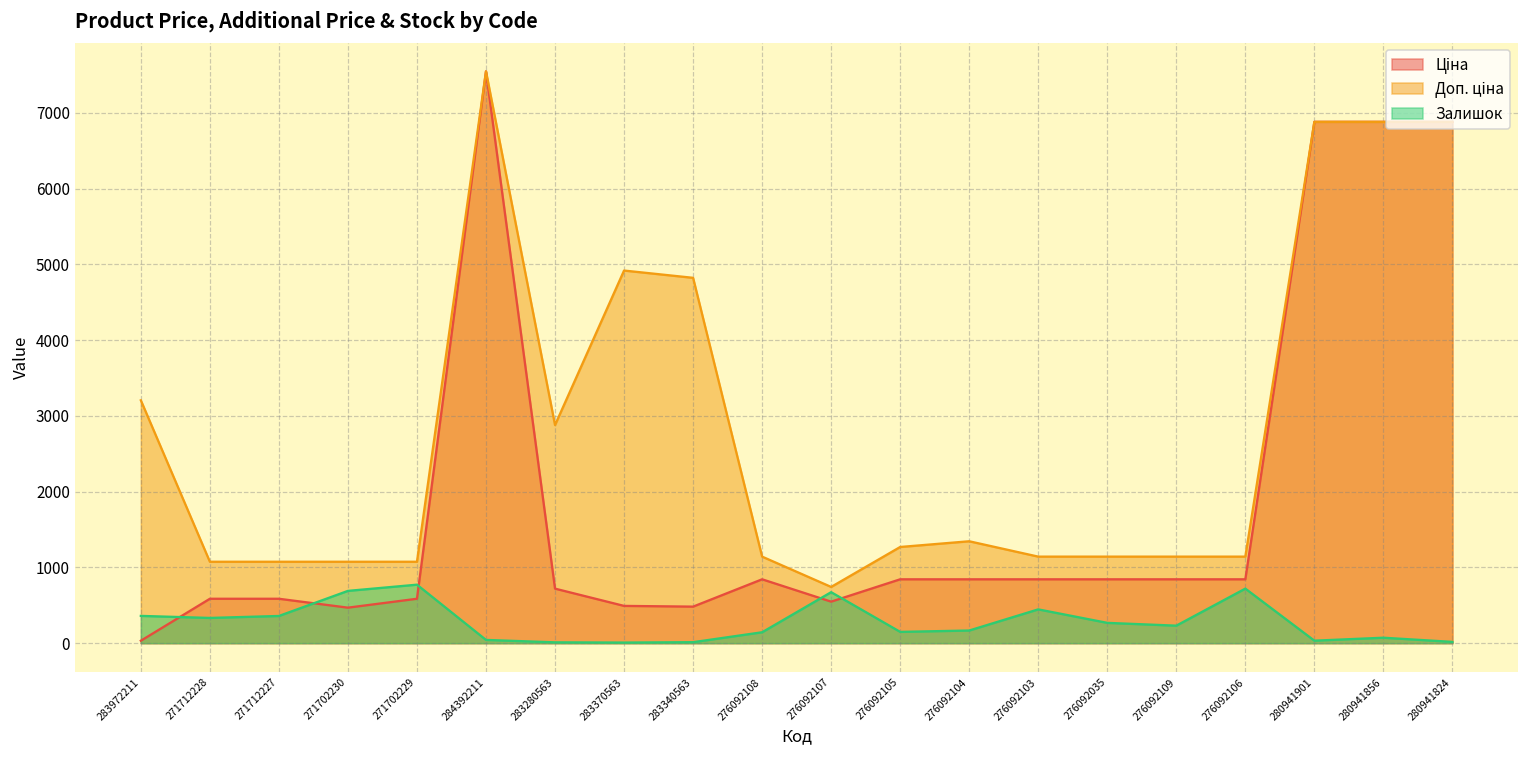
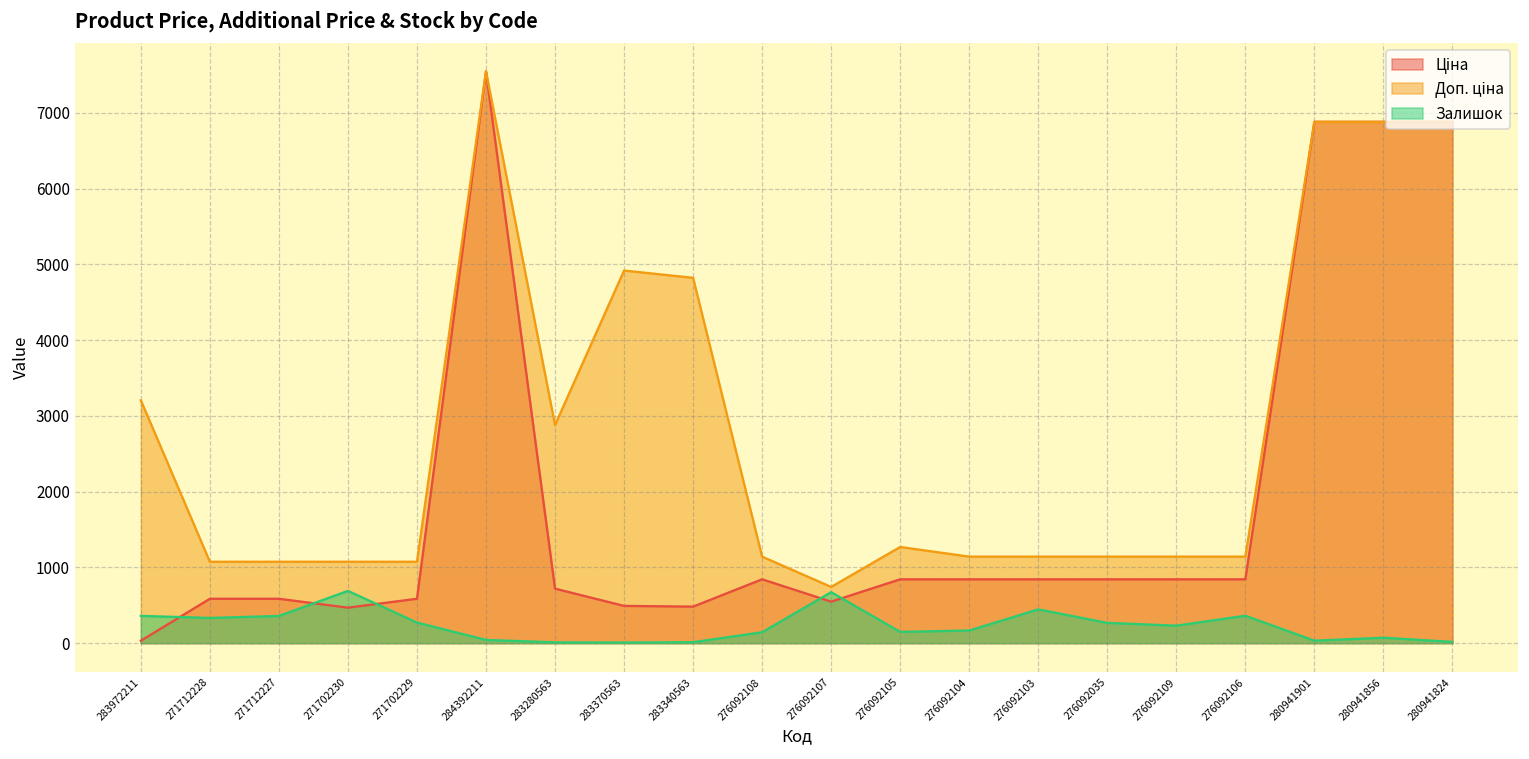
Залишок, 271702229: 800 -> 300
Доп. ціна, 276092104: 1300 -> 1100
Залишок, 276092106: 700 -> 400
